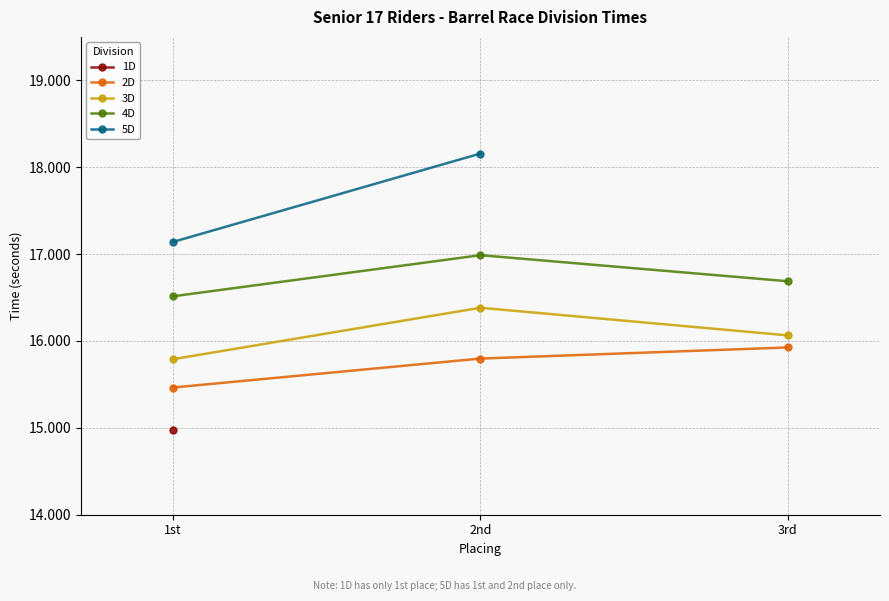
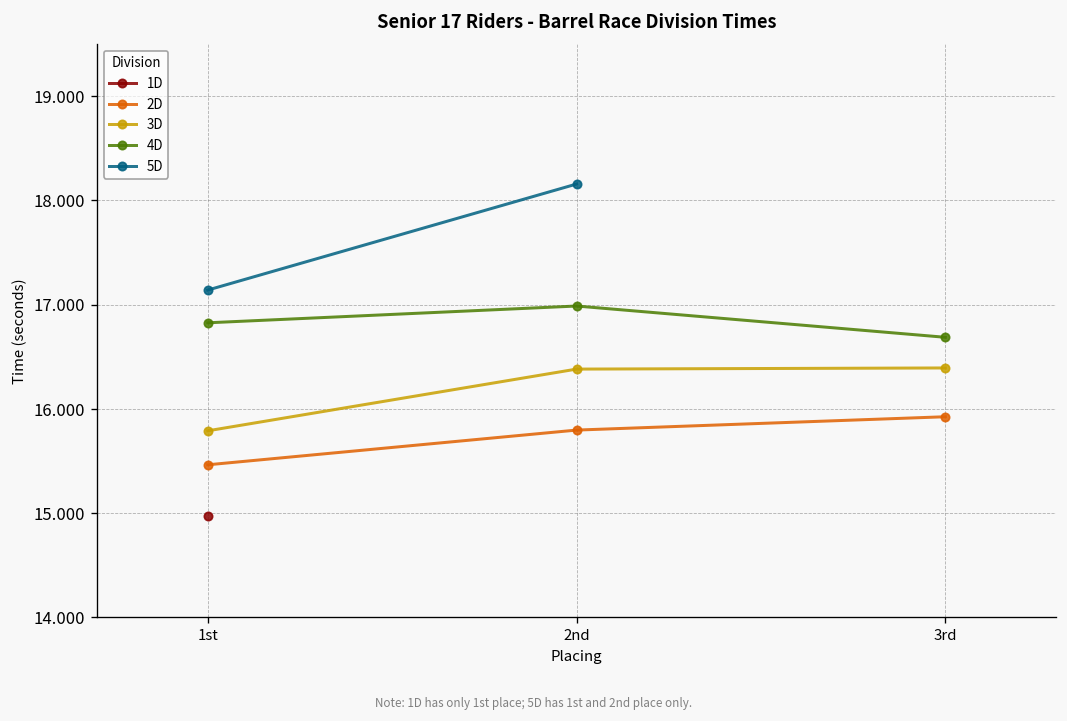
4D, 1st: 16.5 -> 16.8
3D, 3rd: 16.1 -> 16.4
